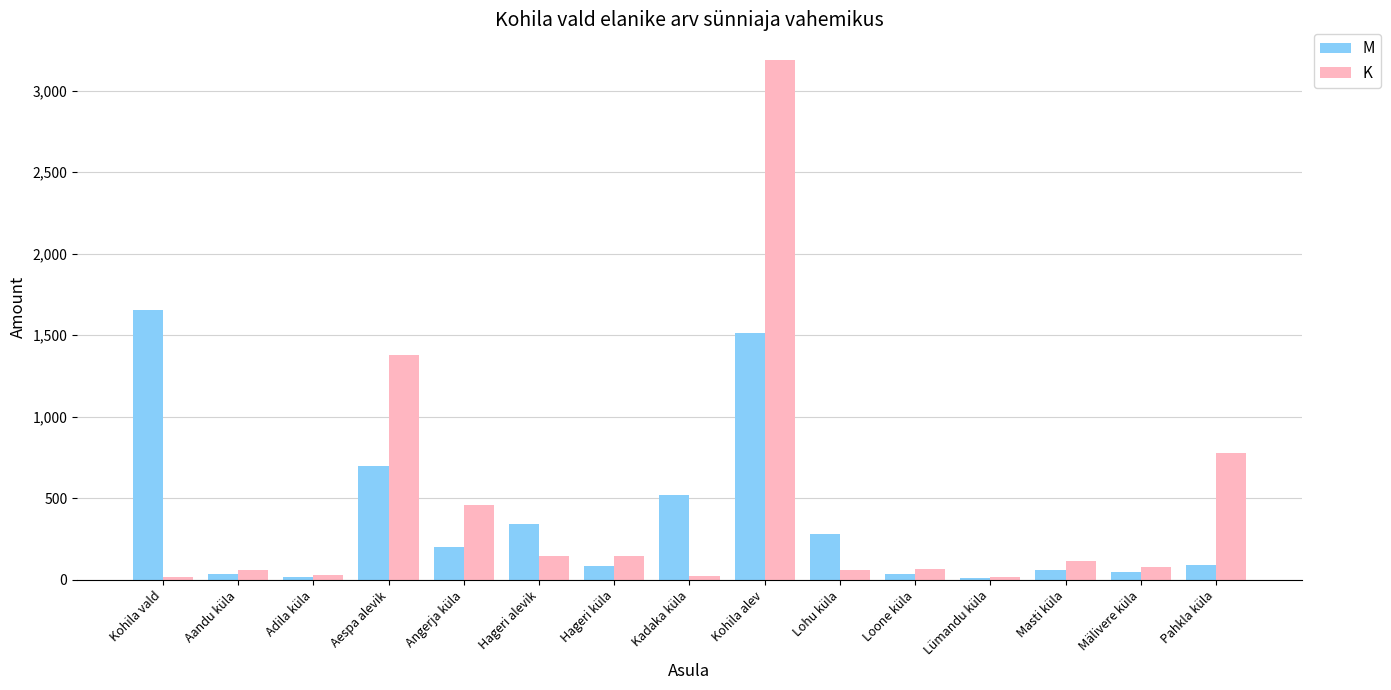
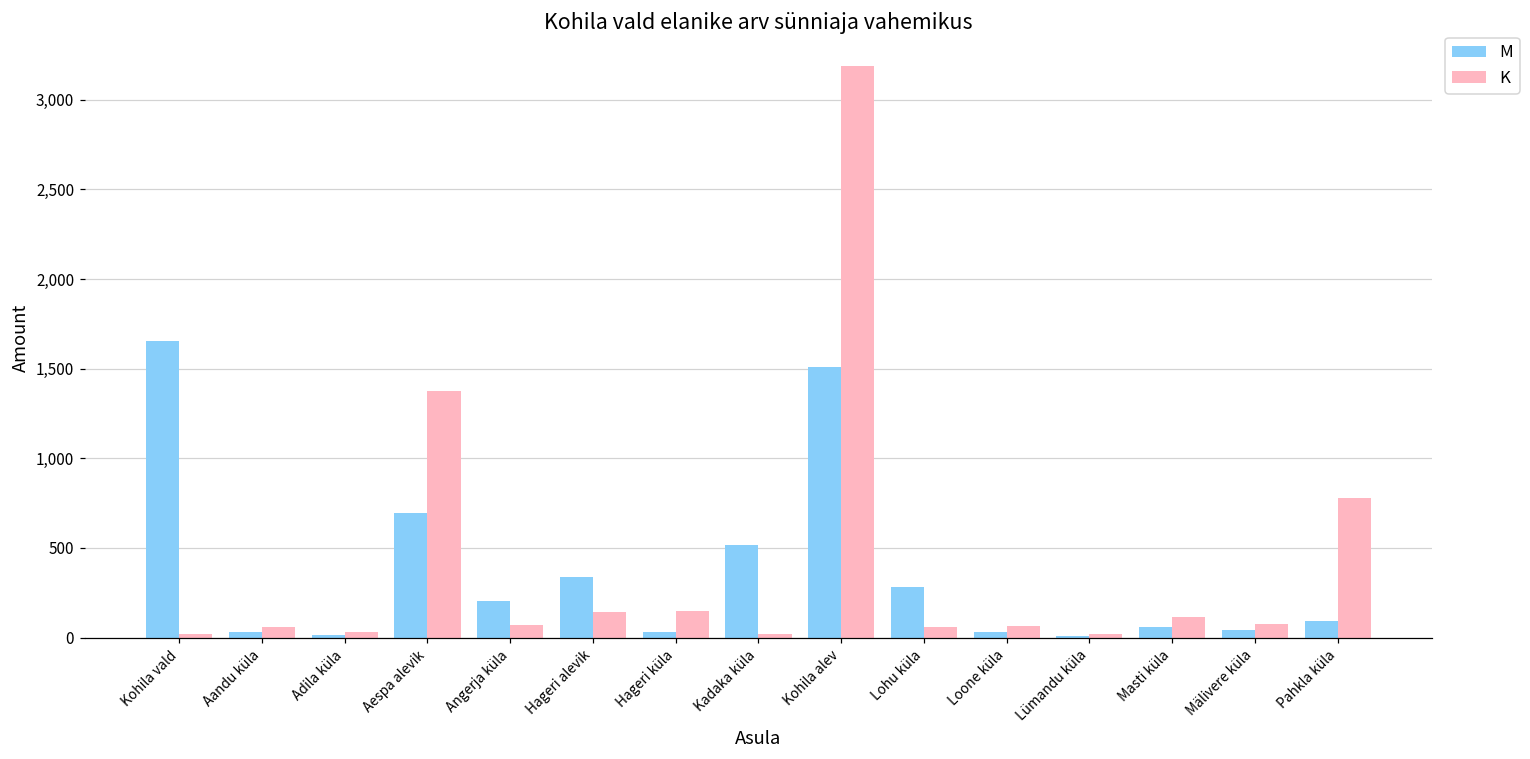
K, Angerja küla: 460 -> 70
M, Hageri küla: 80 -> 30
